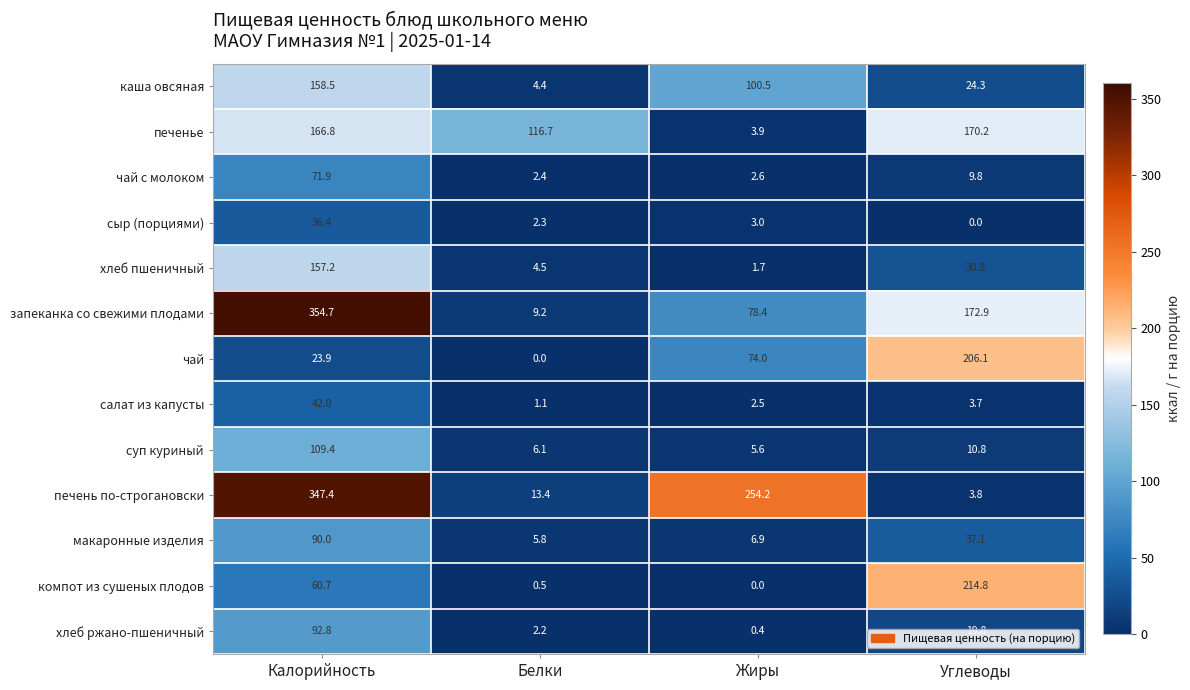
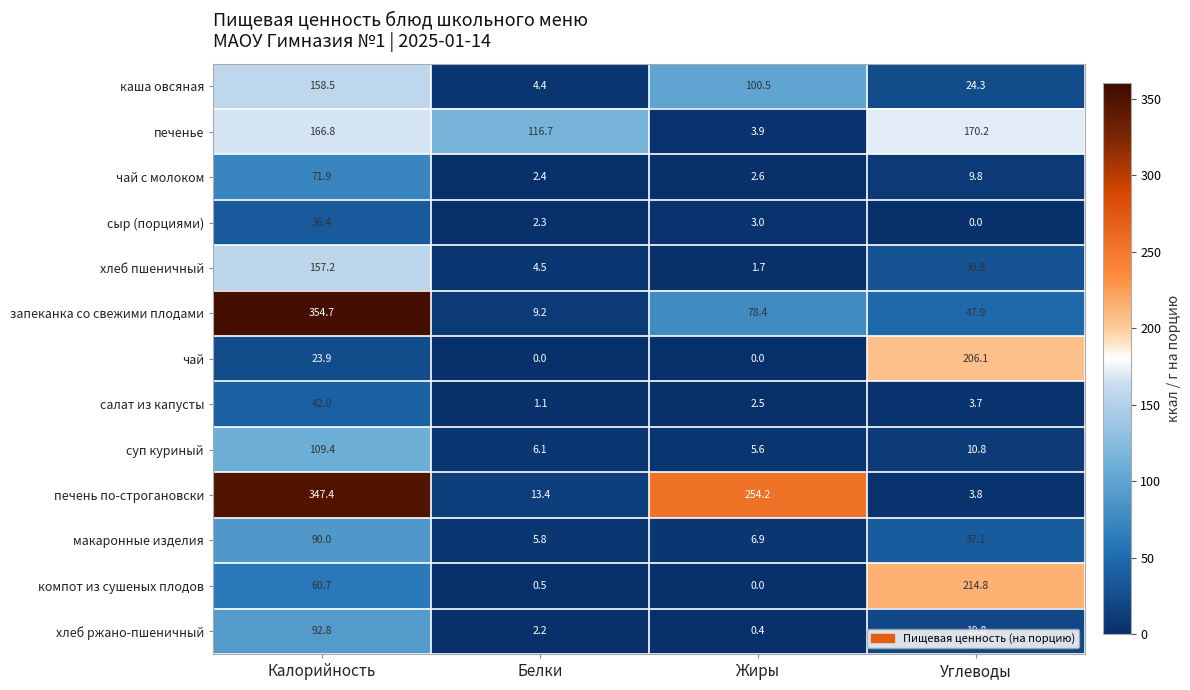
запеканка со свежими плодами, Углеводы: 172.9 -> 47.9
чай, Жиры: 74.0 -> 0.0
